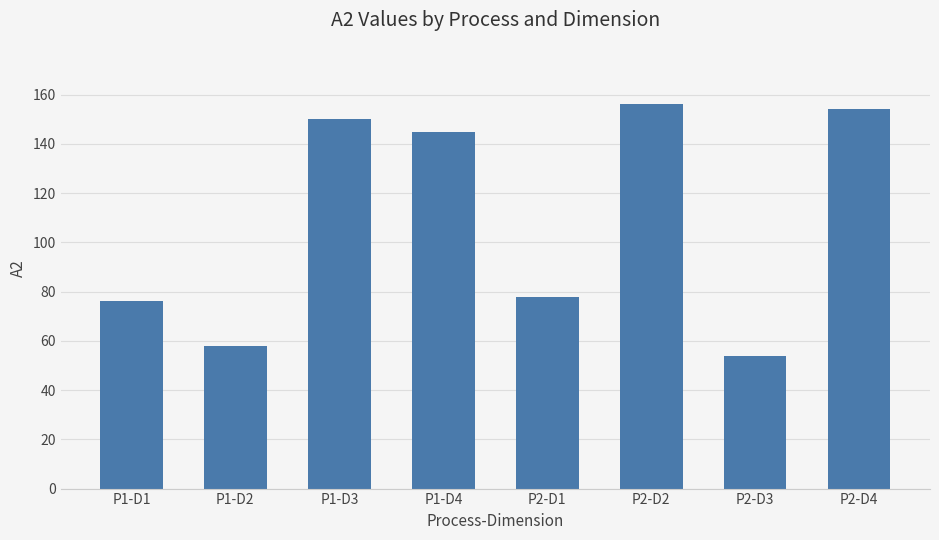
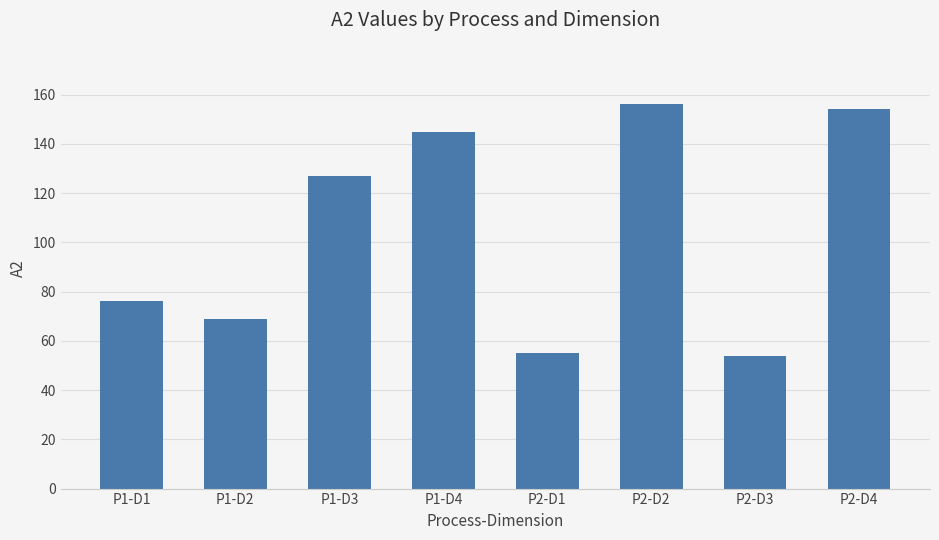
P1-D2: 58 -> 69
P1-D3: 150 -> 127
P2-D1: 78 -> 55
